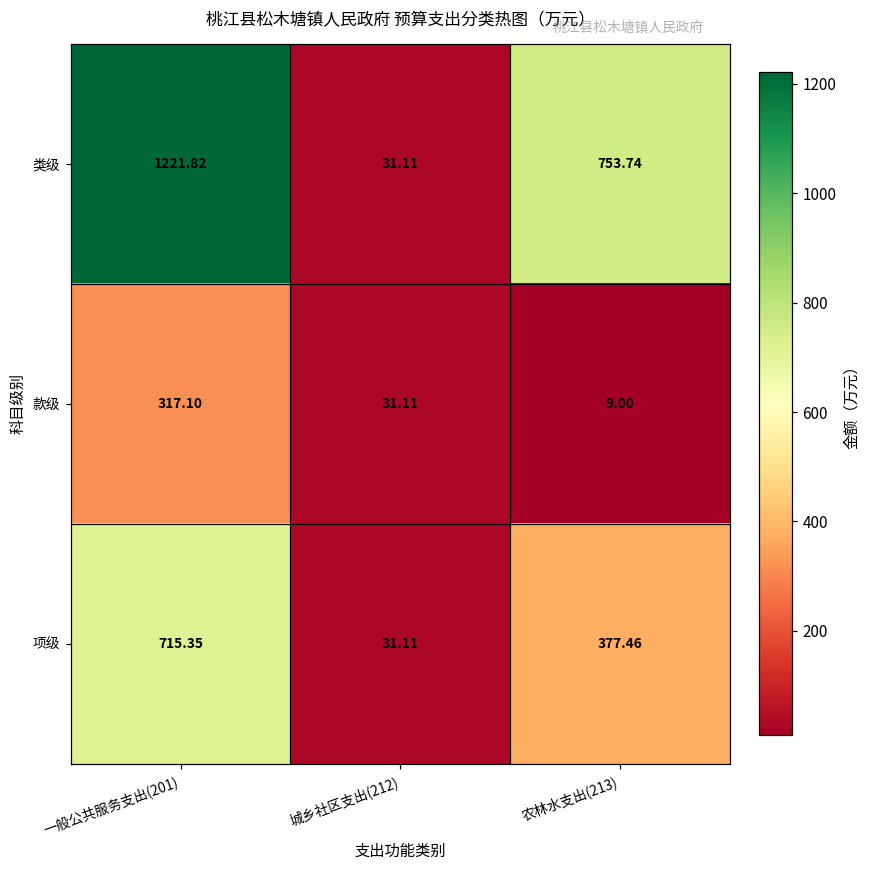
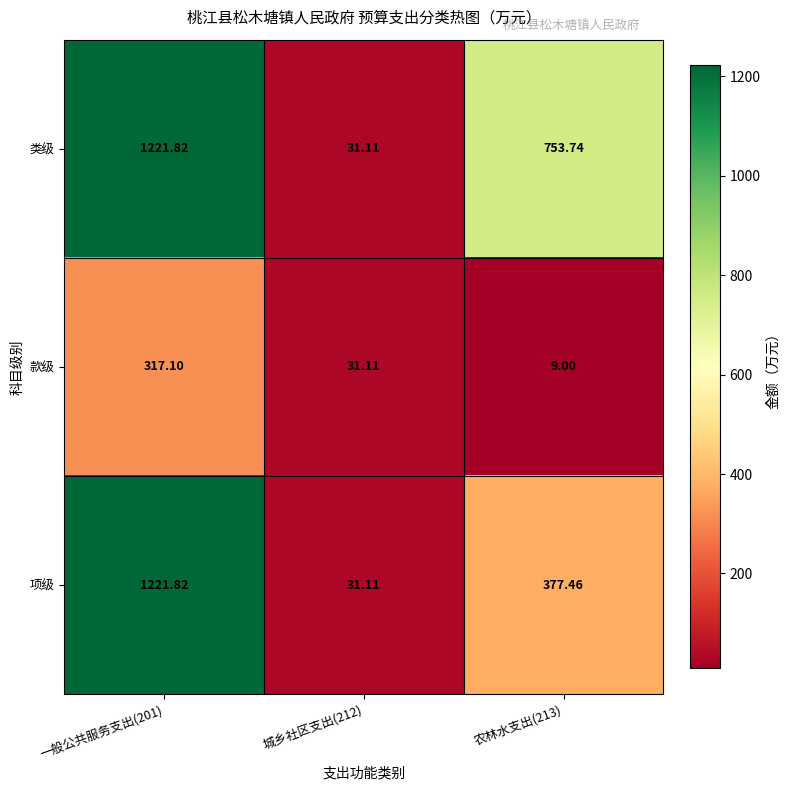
项级, 一般公共服务支出(201): 715.35 -> 1221.82
